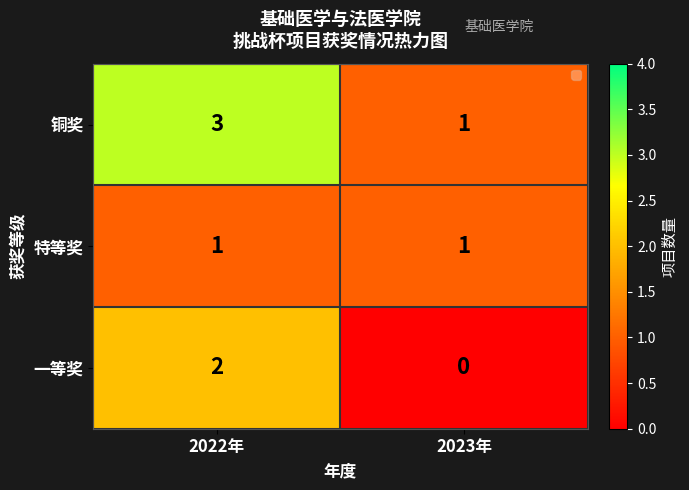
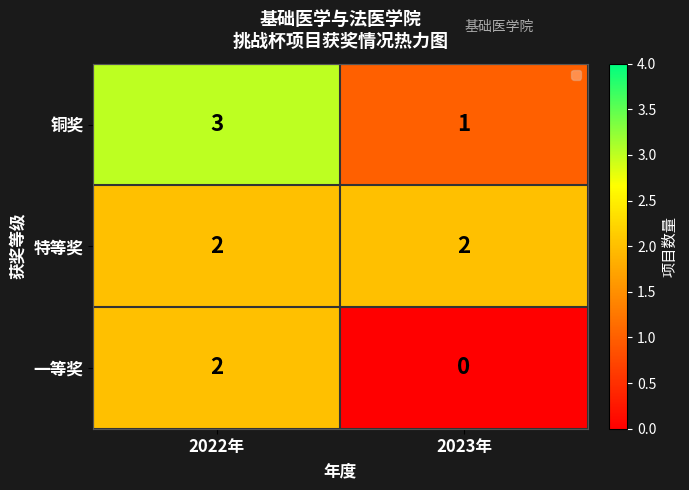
特等奖, 2022年: 1 -> 2
特等奖, 2023年: 1 -> 2
